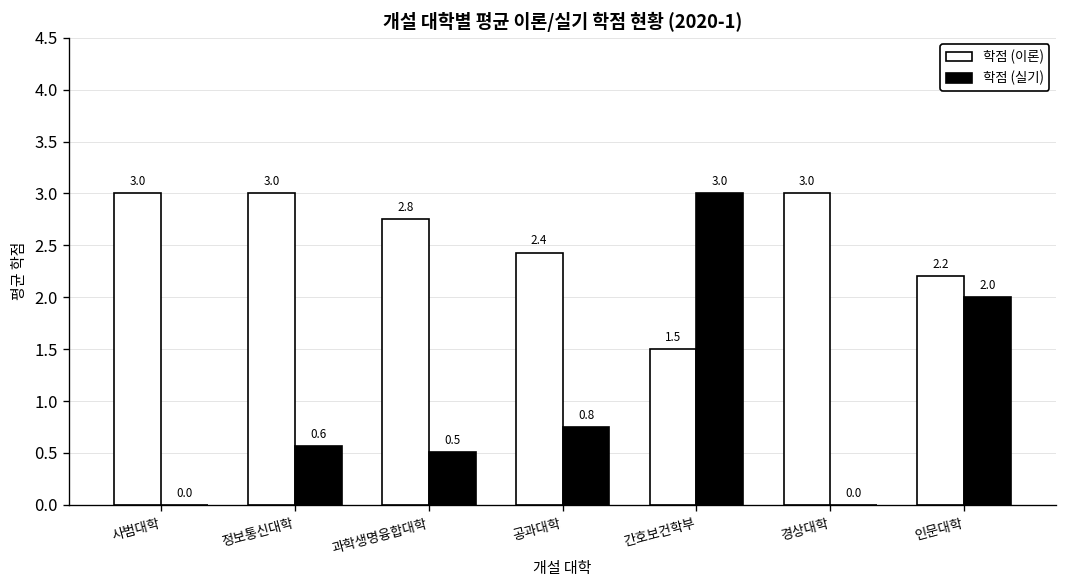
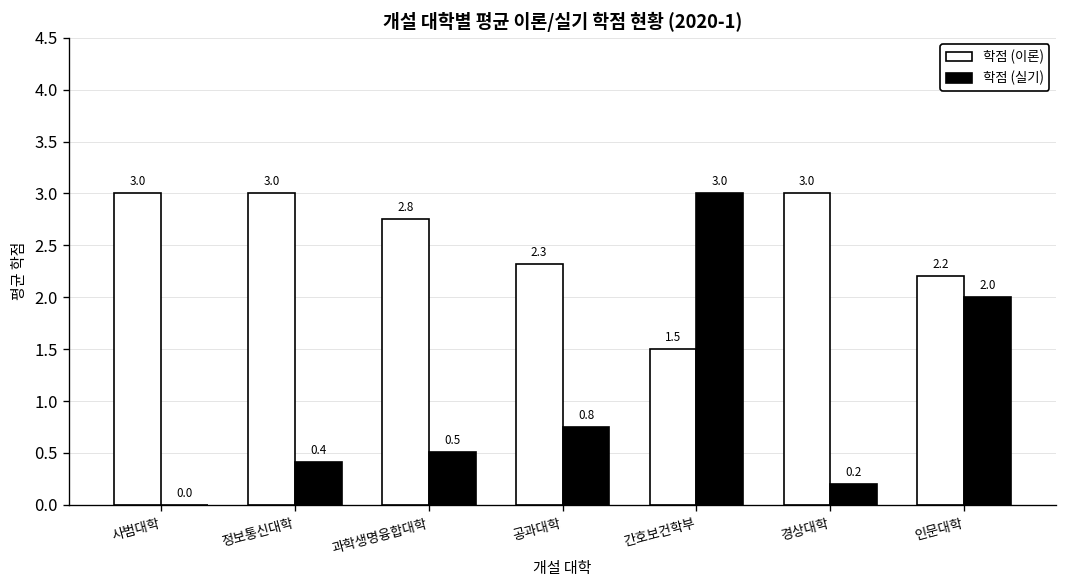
학점 (실기), 정보통신대학: 0.6 -> 0.4
학점 (이론), 공과대학: 2.4 -> 2.3
학점 (실기), 경상대학: 0.0 -> 0.2
